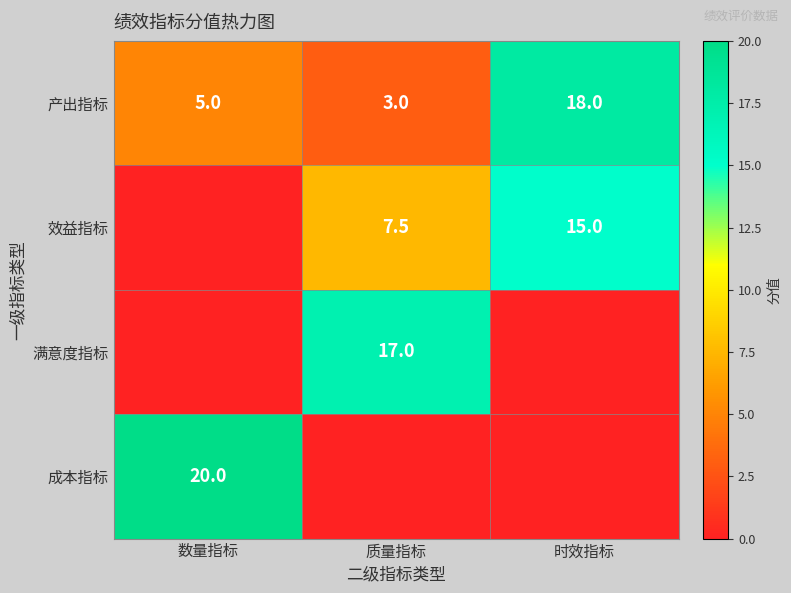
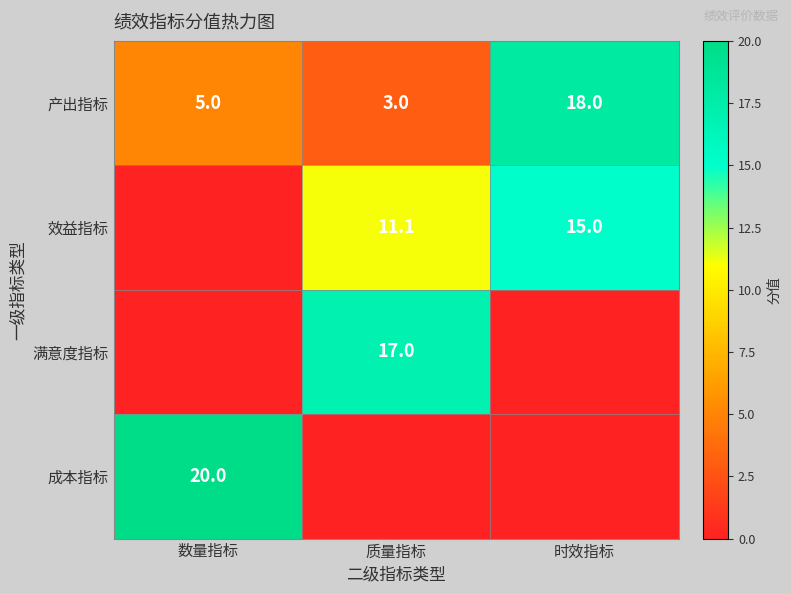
效益指标, 质量指标: 7.5 -> 11.1
